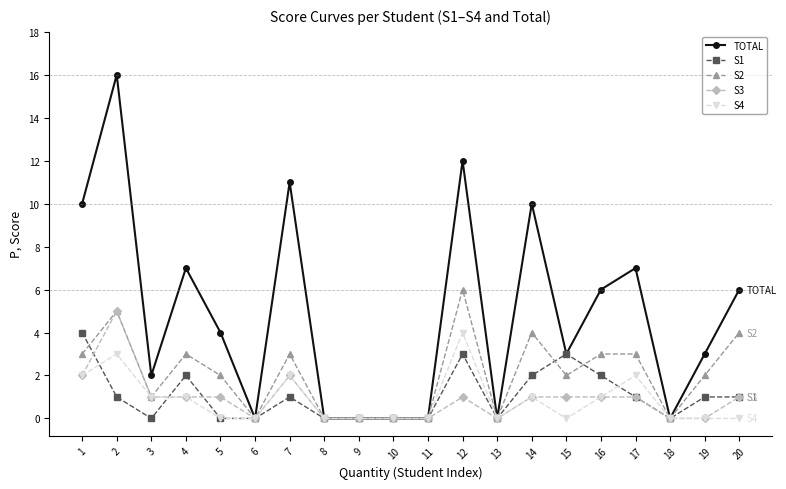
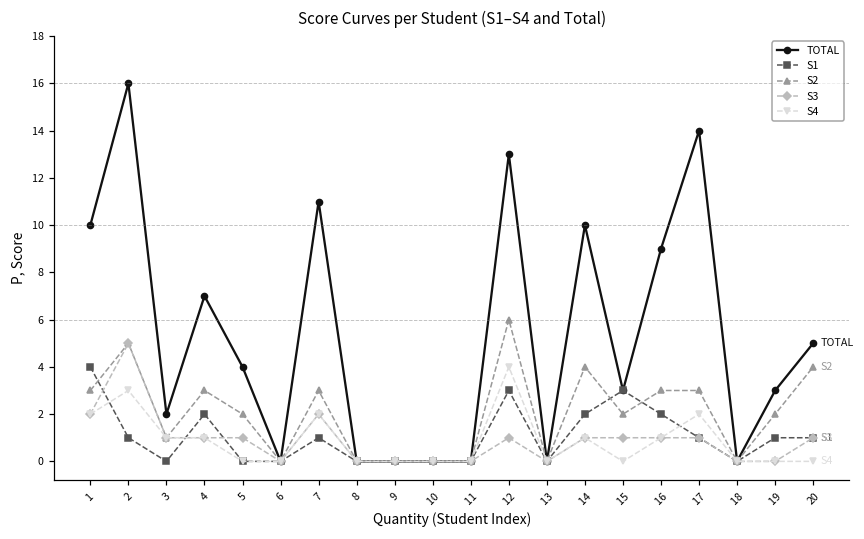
TOTAL, 12: 12 -> 13
TOTAL, 16: 6 -> 9
TOTAL, 17: 7 -> 14
TOTAL, 20: 6 -> 5
